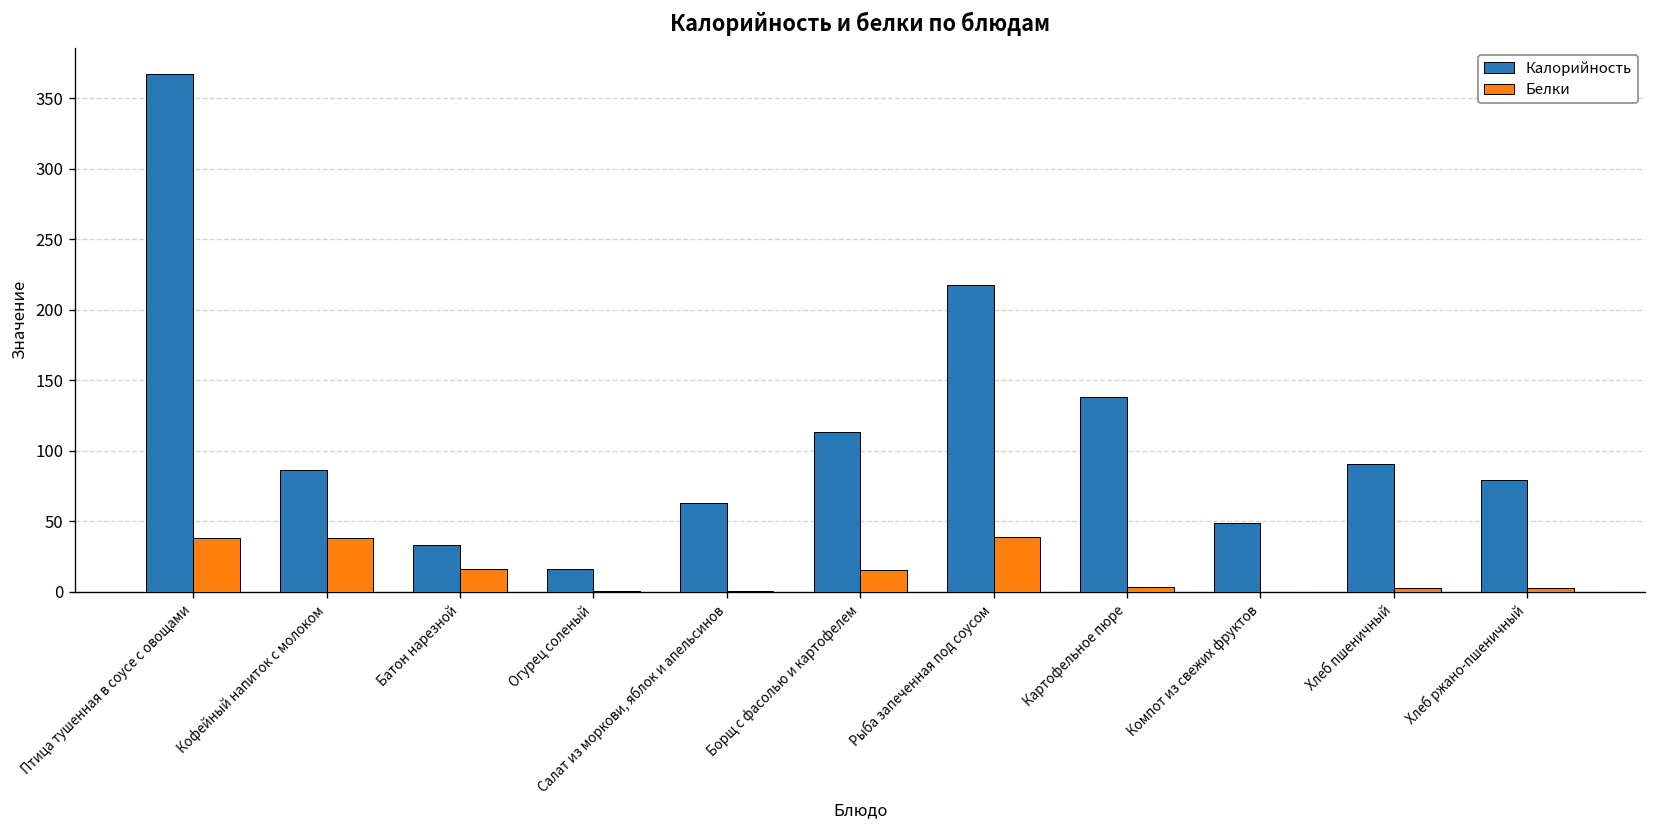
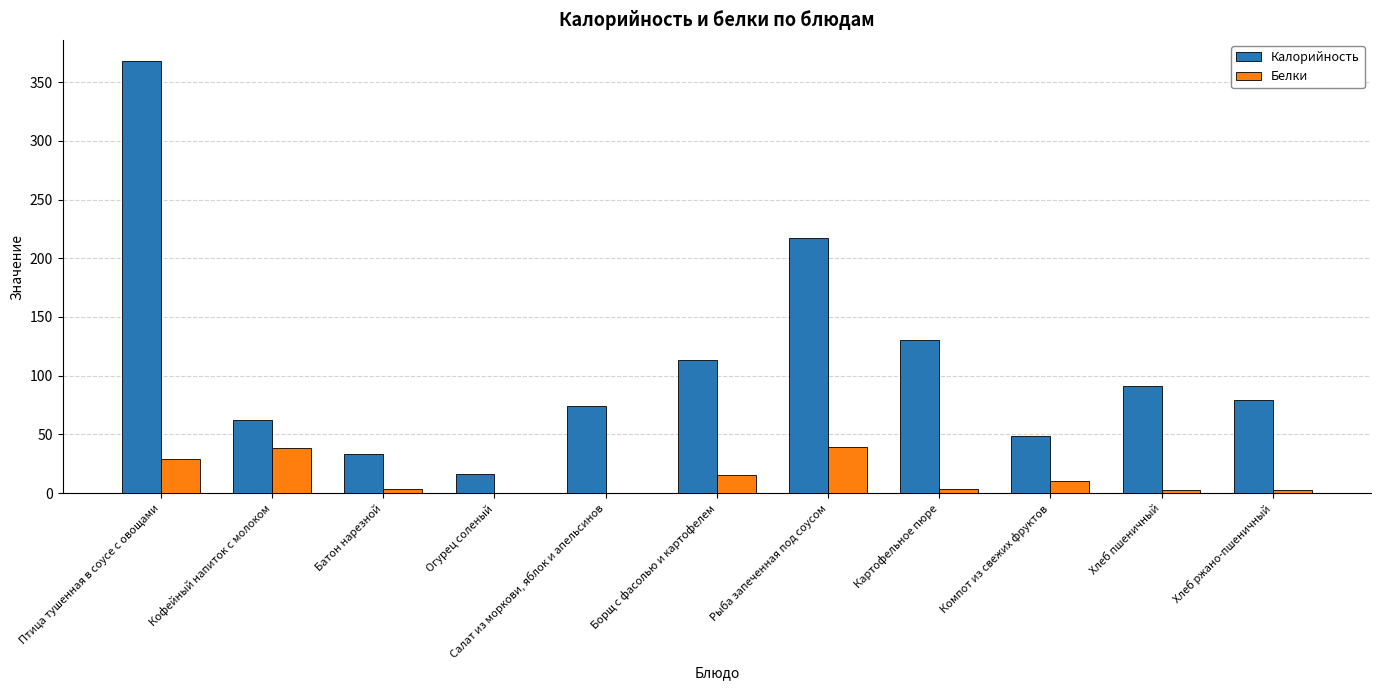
Белки, Птица тушенная в соусе с овощами: 38 -> 29
Калорийность, Кофейный напиток с молоком: 87 -> 63
Белки, Батон нарезной: 16 -> 3
Калорийность, Салат из моркови, яблок и апельсинов: 63 -> 74
Калорийность, Картофельное пюре: 138 -> 131
Белки, Компот из свежих фруктов: 0 -> 10
